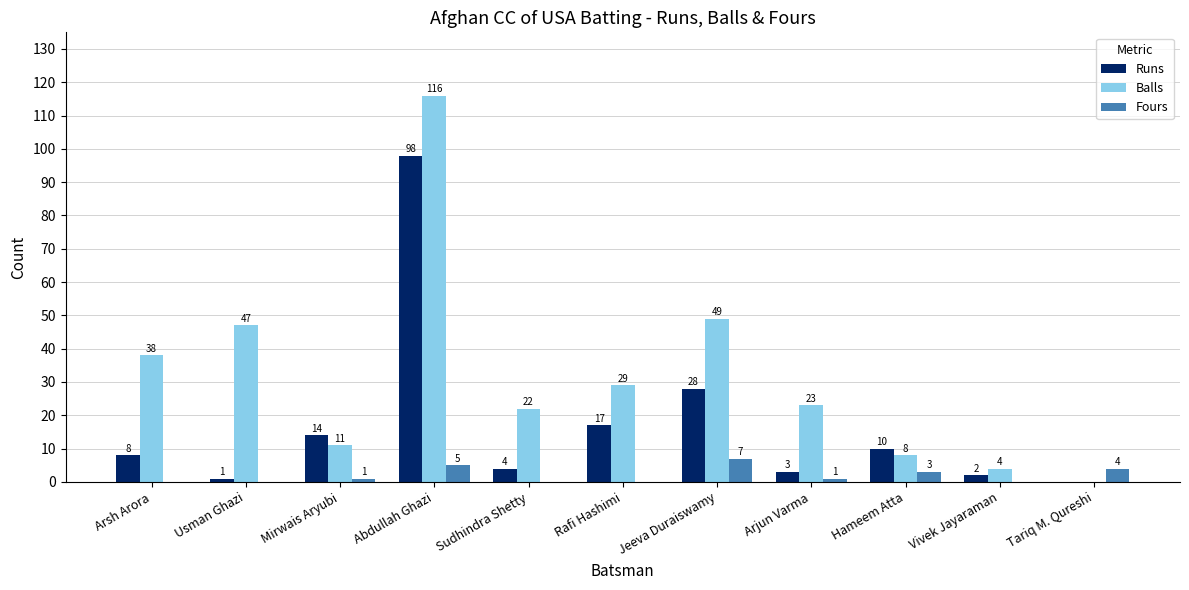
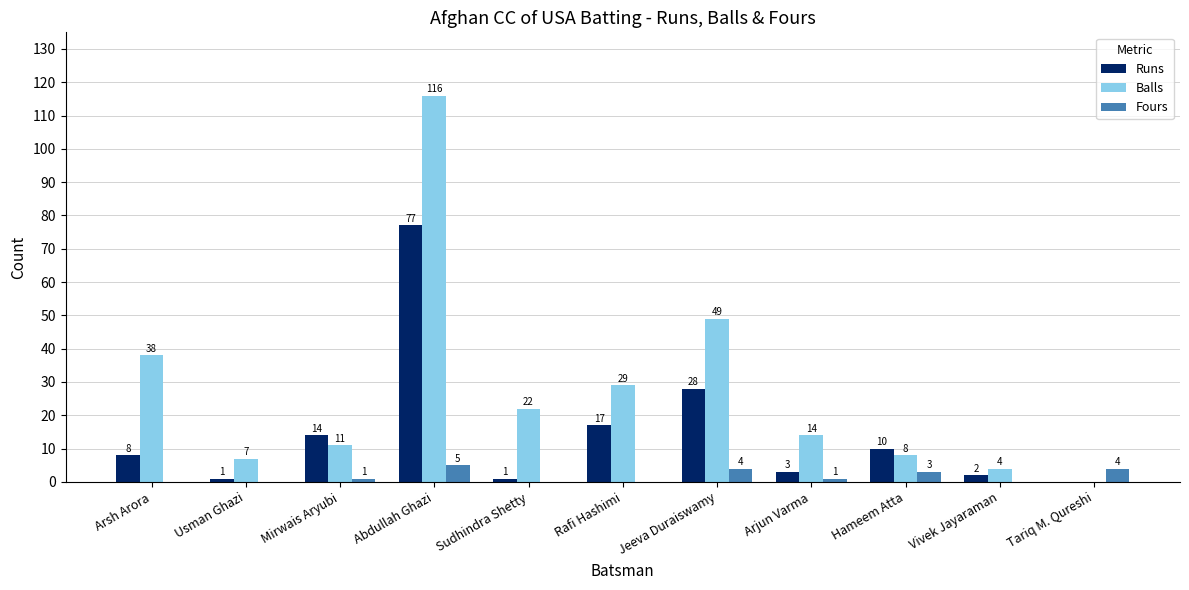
Balls, Usman Ghazi: 47 -> 7
Runs, Abdullah Ghazi: 98 -> 77
Runs, Sudhindra Shetty: 4 -> 1
Fours, Jeeva Duraiswamy: 7 -> 4
Balls, Arjun Varma: 23 -> 14
